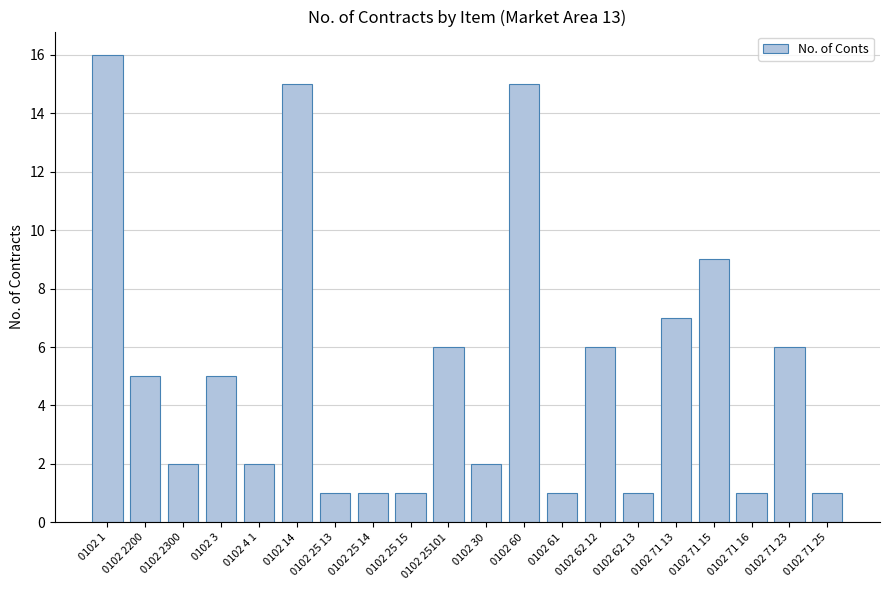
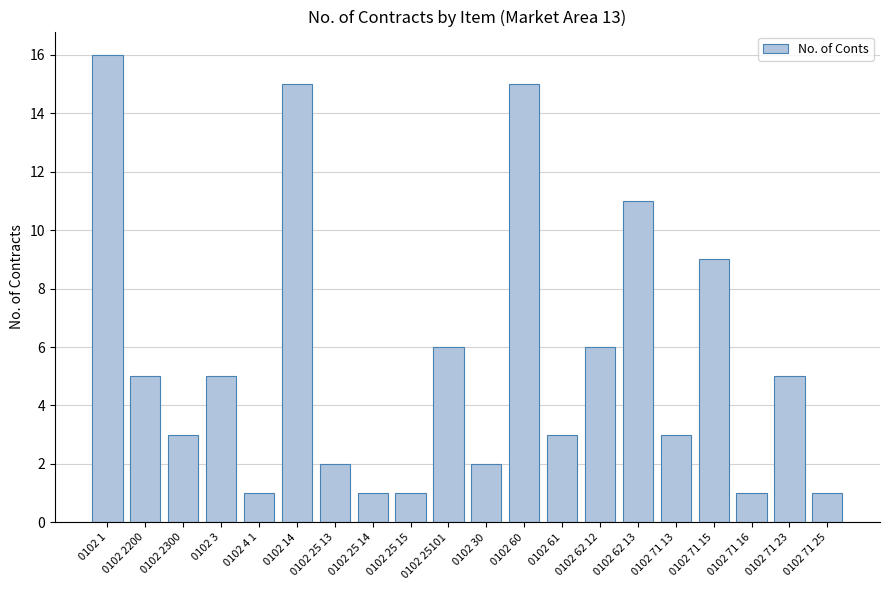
0102 2300: 2 -> 3
0102 4 1: 2 -> 1
0102 25 13: 1 -> 2
0102 61: 1 -> 3
0102 62 13: 1 -> 11
0102 71 13: 7 -> 3
0102 71 23: 6 -> 5
